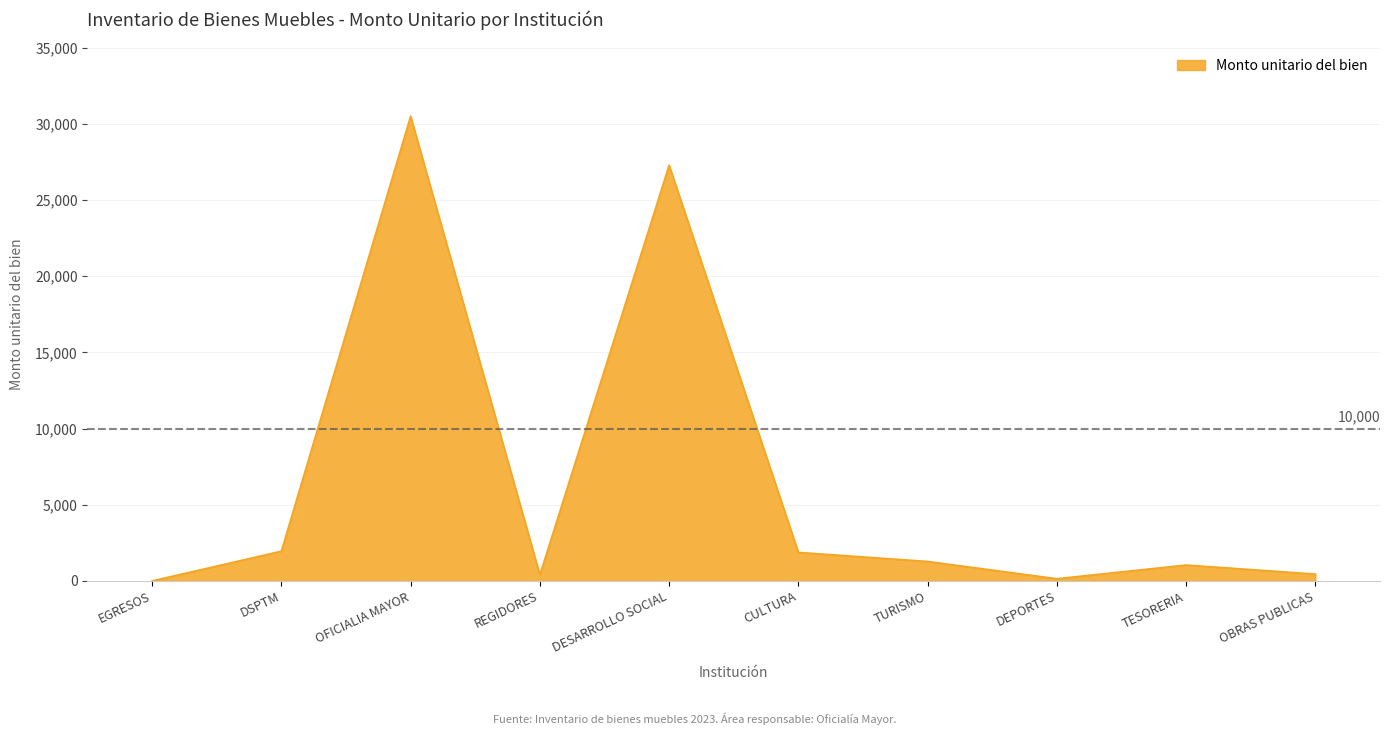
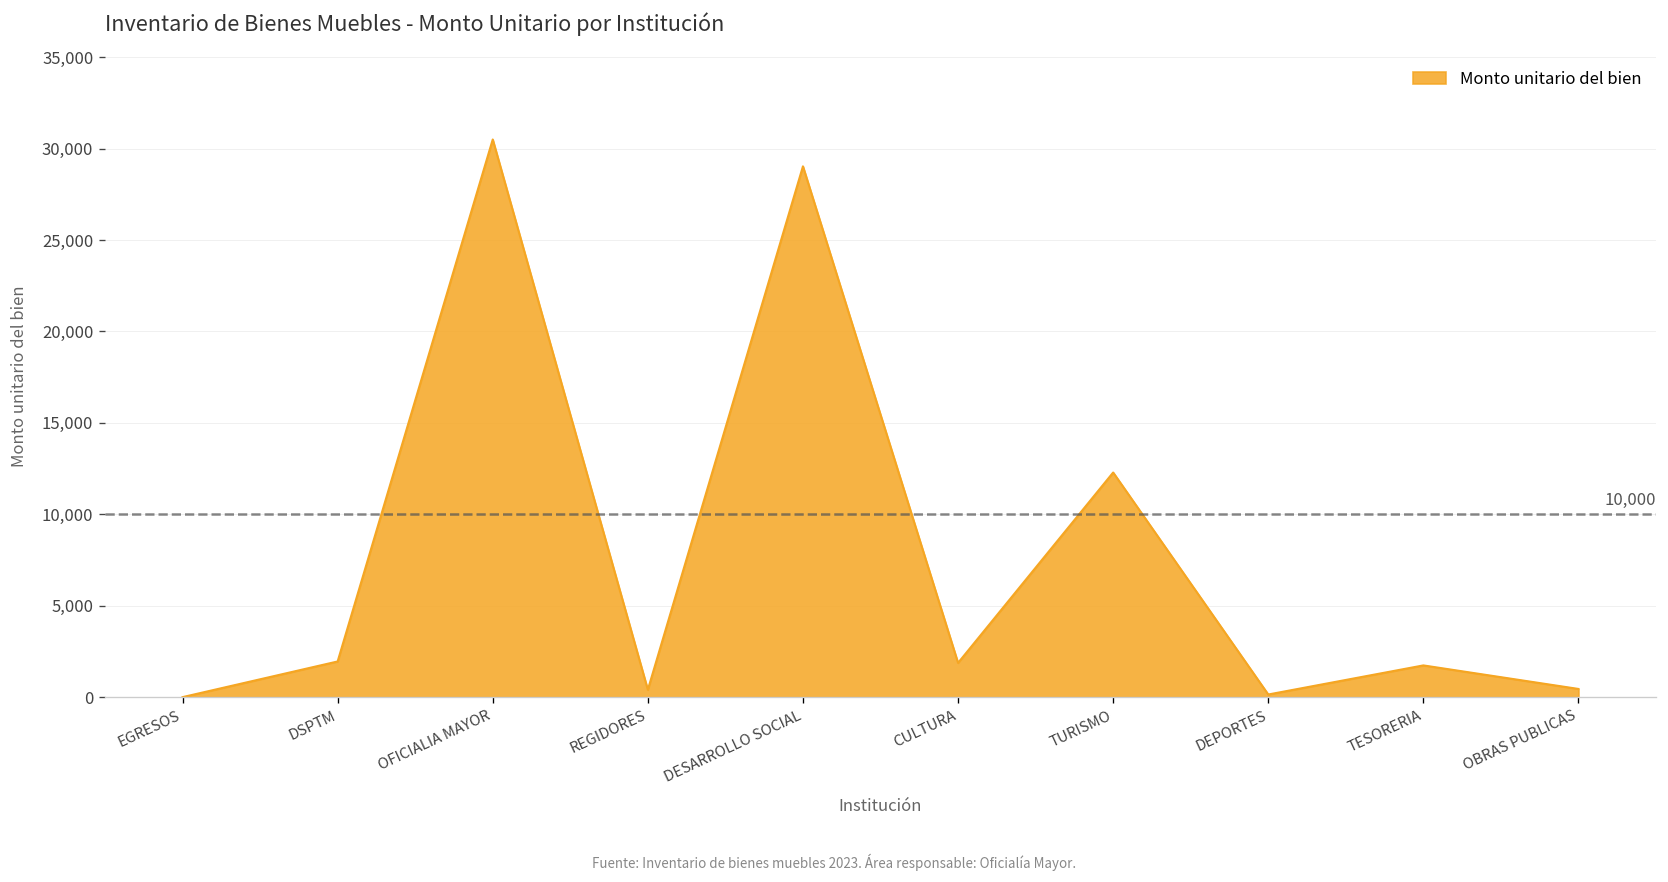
DESARROLLO SOCIAL: 27,300 -> 29,000
TURISMO: 1,300 -> 12,300
TESORERIA: 1,000 -> 1,700
